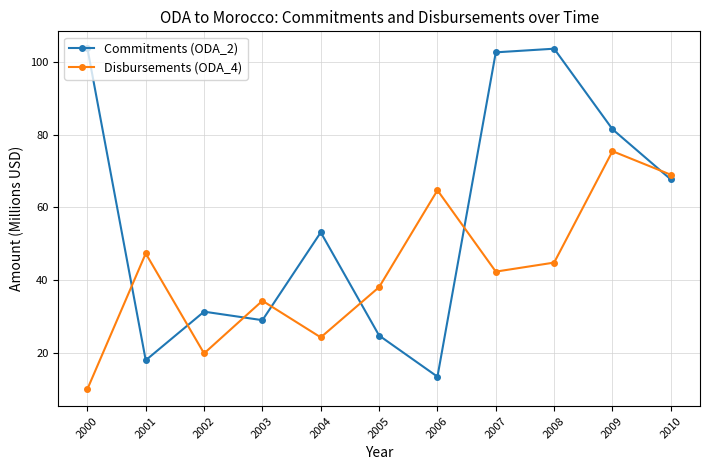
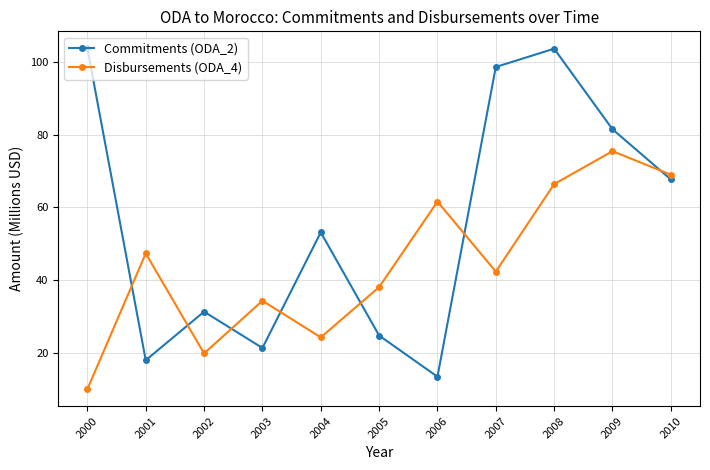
Commitments (ODA_2), 2003: 29 -> 21
Disbursements (ODA_4), 2006: 65 -> 62
Commitments (ODA_2), 2007: 103 -> 99
Disbursements (ODA_4), 2008: 45 -> 66
